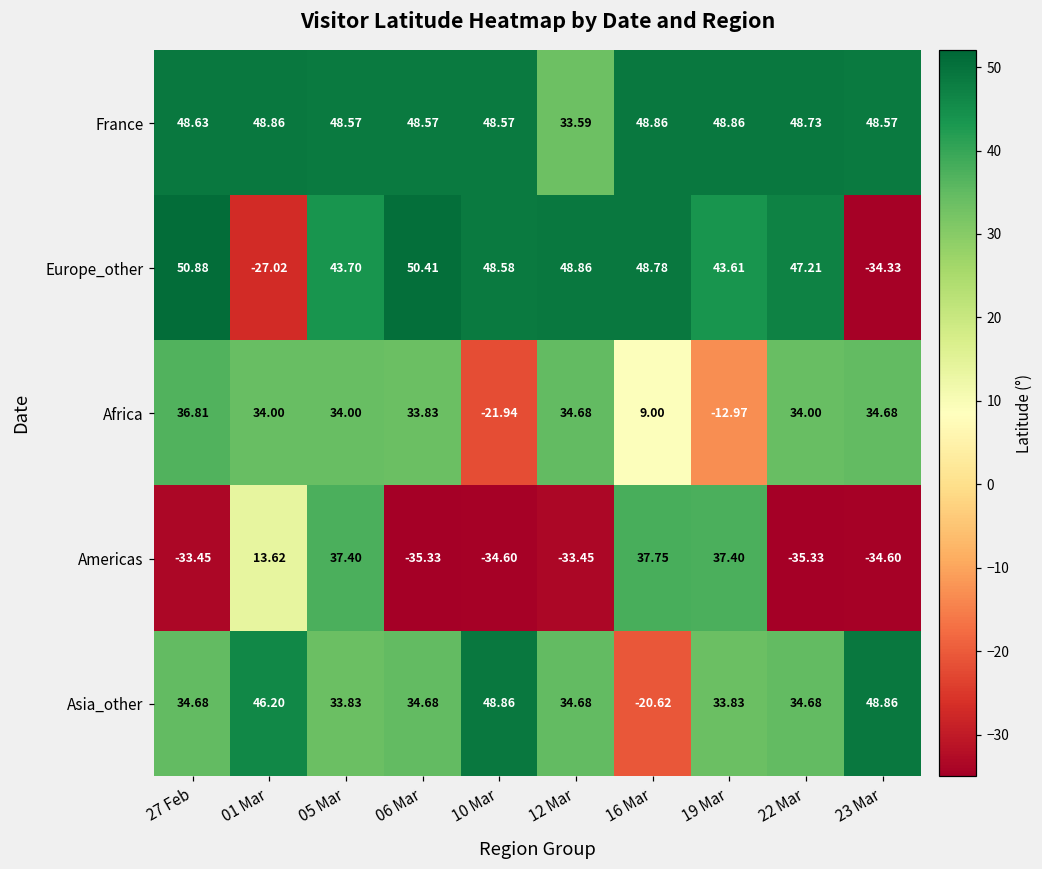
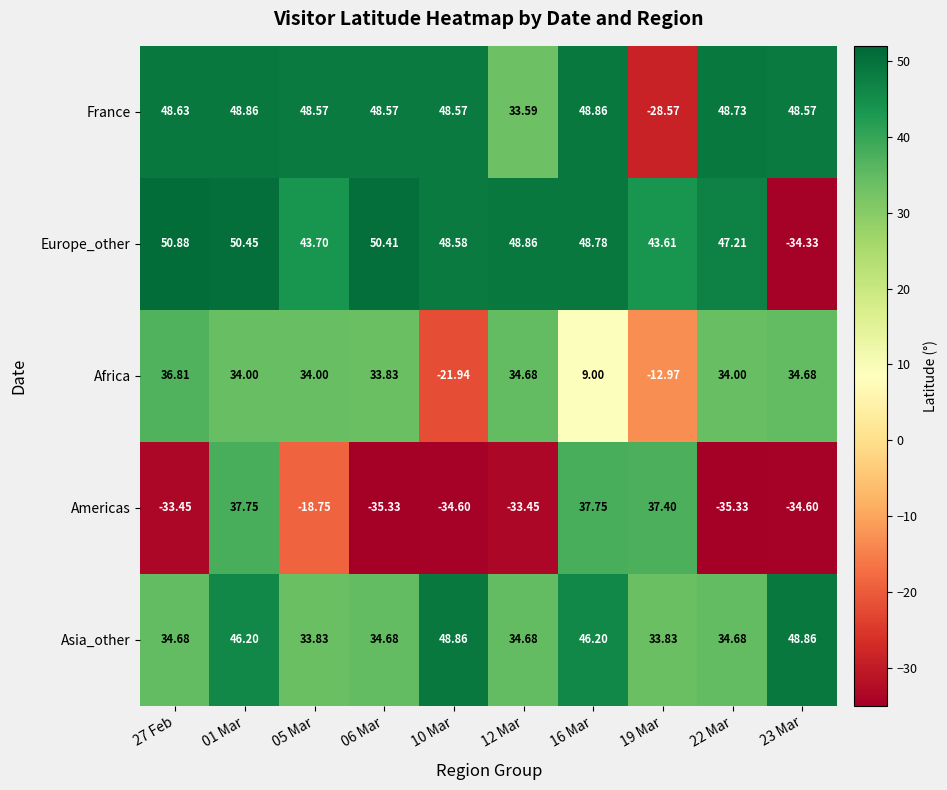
France, 19 Mar: 48.86 -> -28.57
Europe_other, 01 Mar: -27.02 -> 50.45
Americas, 01 Mar: 13.62 -> 37.75
Americas, 05 Mar: 37.40 -> -18.75
Asia_other, 16 Mar: -20.62 -> 46.20
